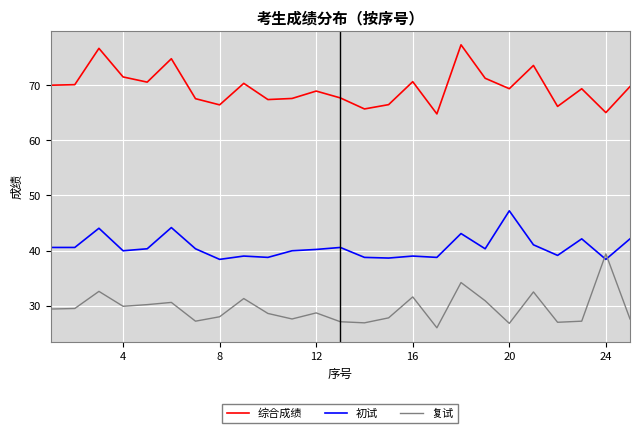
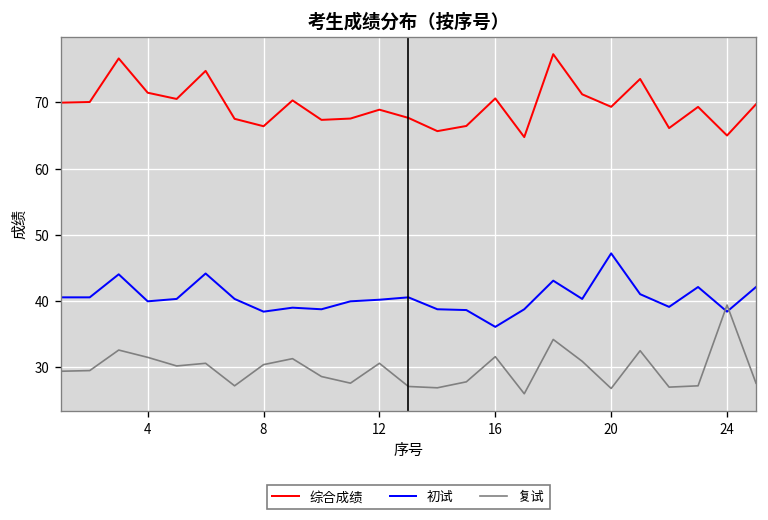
复试, 4: 30 -> 32
复试, 8: 28 -> 30
复试, 12: 29 -> 31
初试, 16: 39 -> 36
